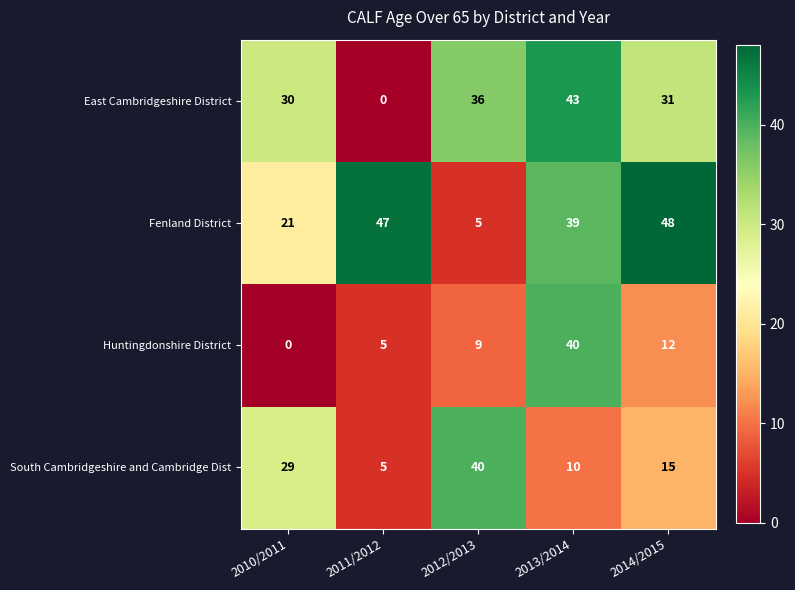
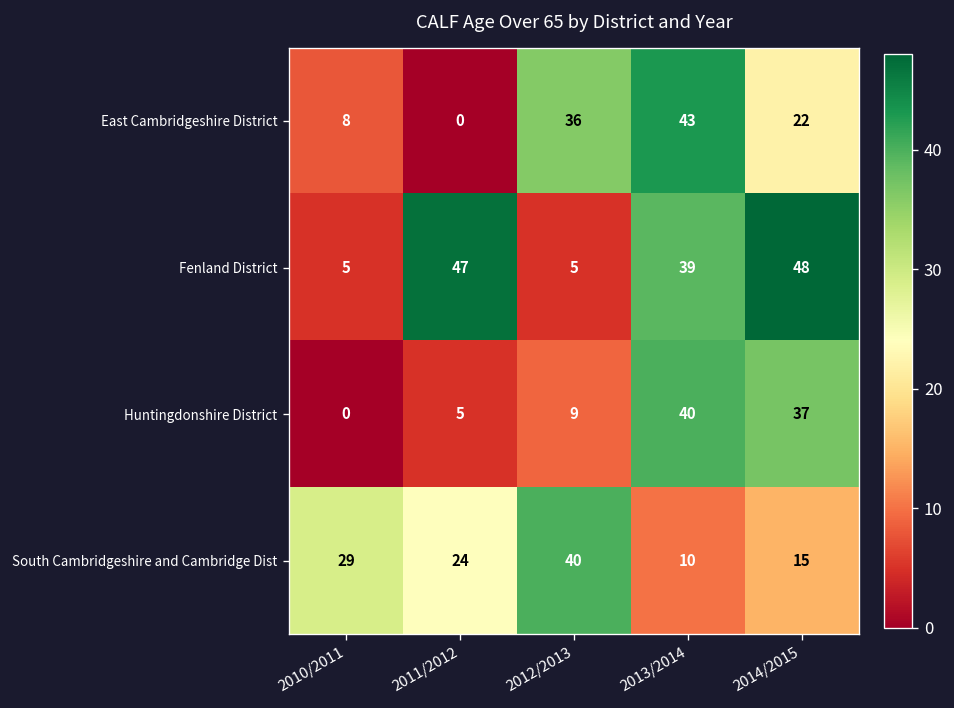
East Cambridgeshire District, 2010/2011: 30 -> 8
East Cambridgeshire District, 2014/2015: 31 -> 22
Fenland District, 2010/2011: 21 -> 5
Huntingdonshire District, 2014/2015: 12 -> 37
South Cambridgeshire and Cambridge Dist, 2011/2012: 5 -> 24
